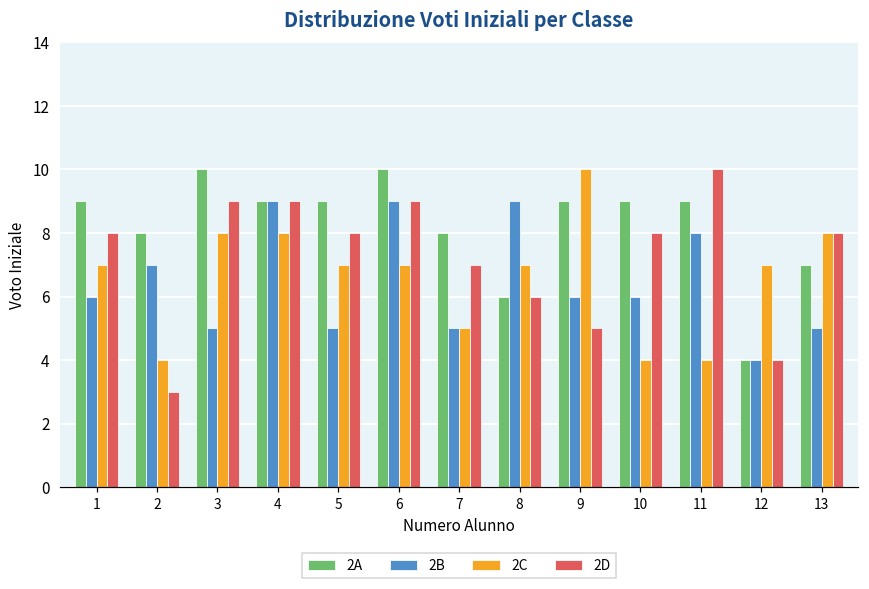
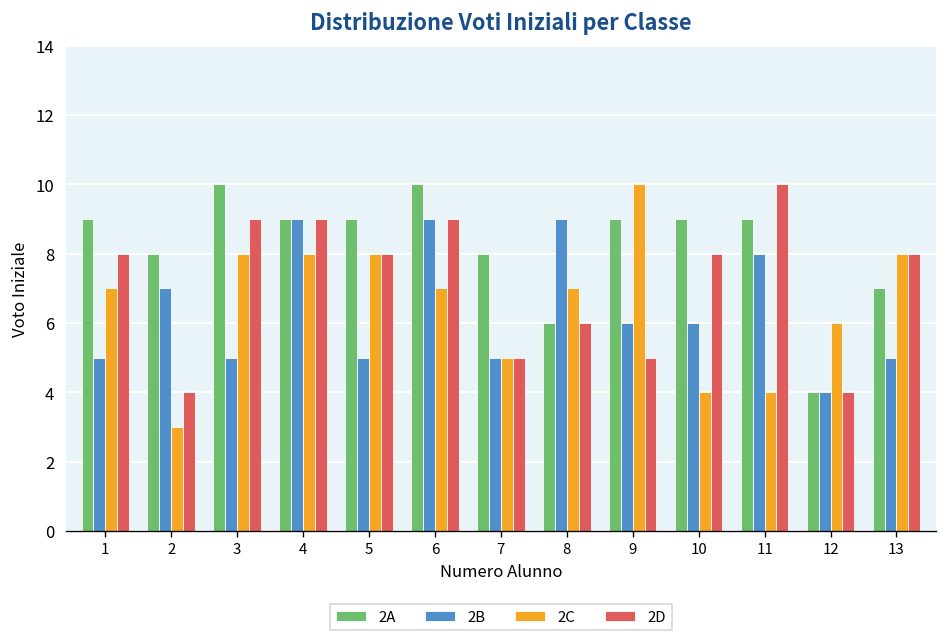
2B, 1: 6 -> 5
2C, 2: 4 -> 3
2D, 2: 3 -> 4
2C, 5: 7 -> 8
2D, 7: 7 -> 5
2C, 12: 7 -> 6
